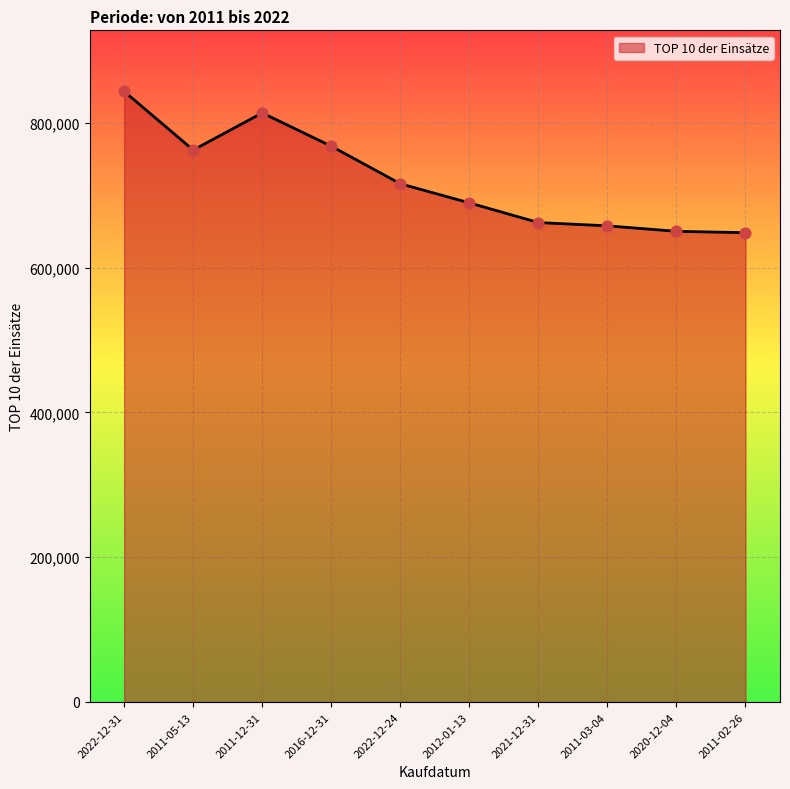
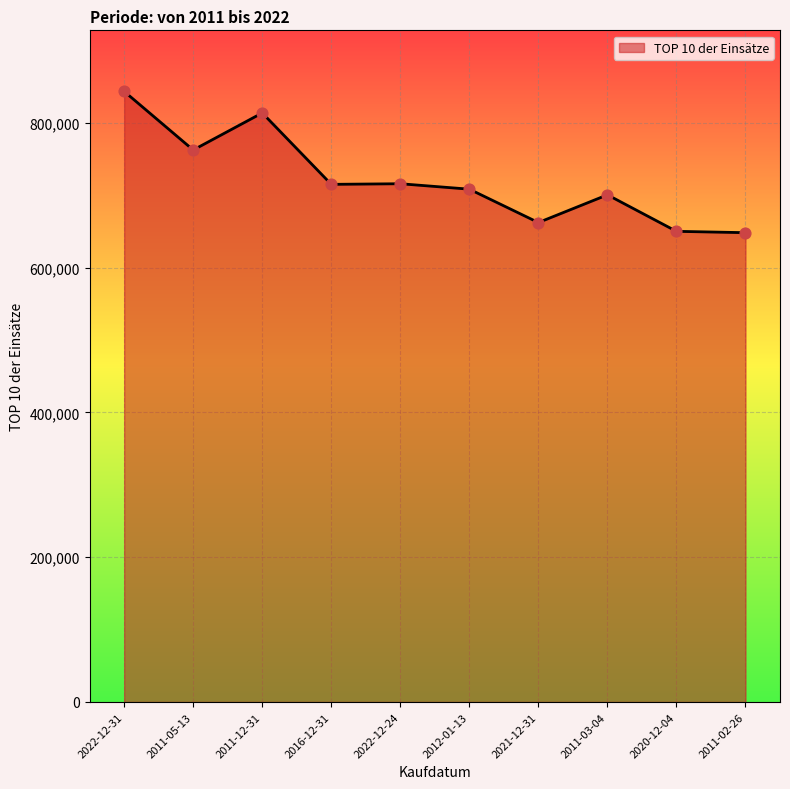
2016-12-31: 770,000 -> 710,000
2012-01-13: 690,000 -> 710,000
2011-03-04: 660,000 -> 700,000
